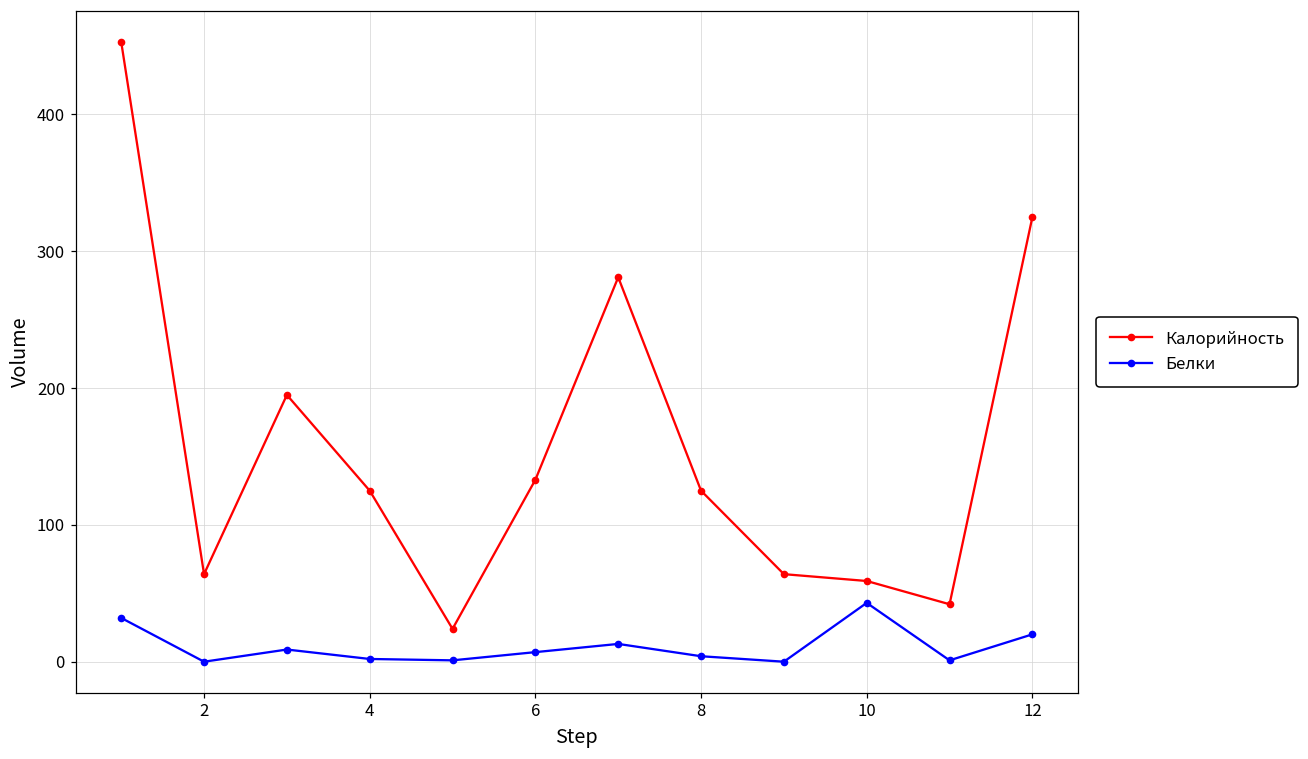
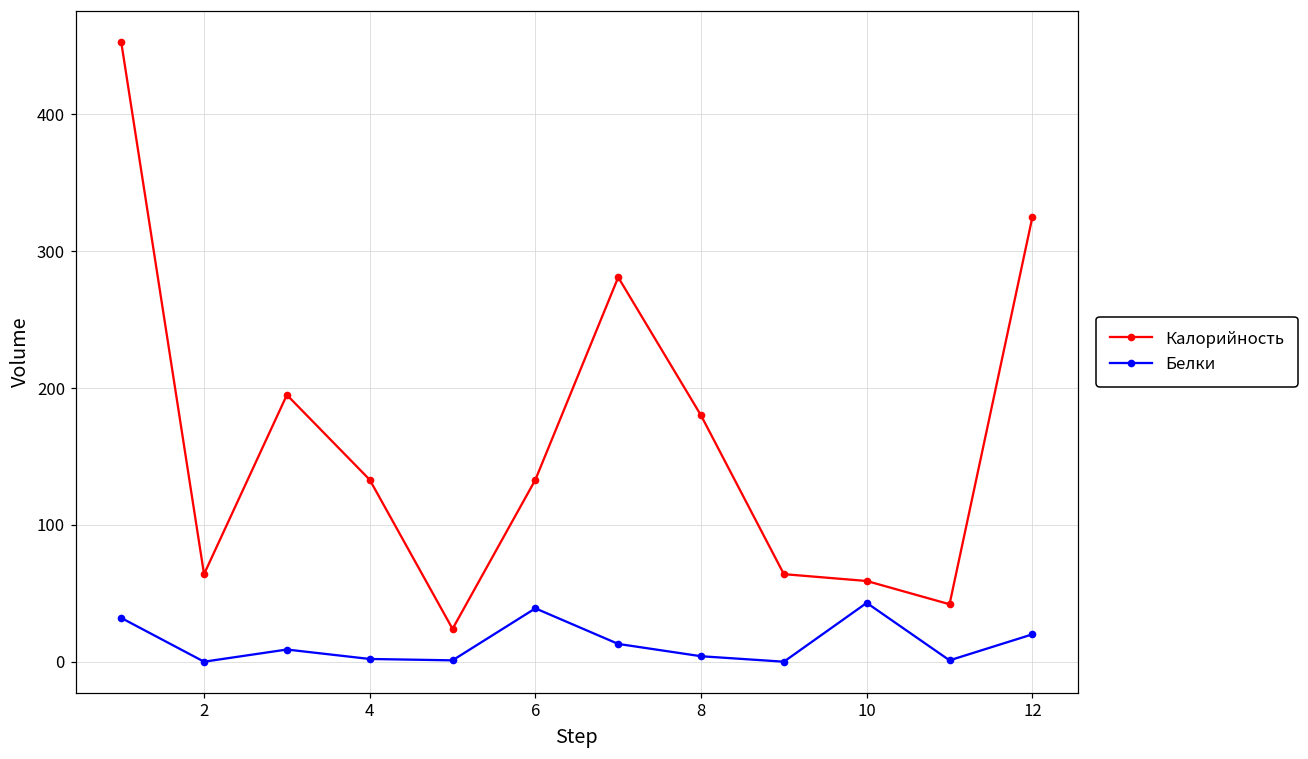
Калорийность, 4: 125 -> 133
Белки, 6: 7 -> 39
Калорийность, 8: 125 -> 180
